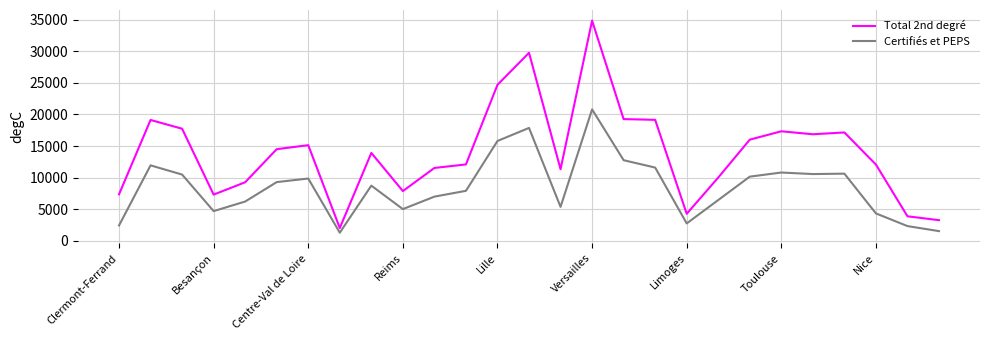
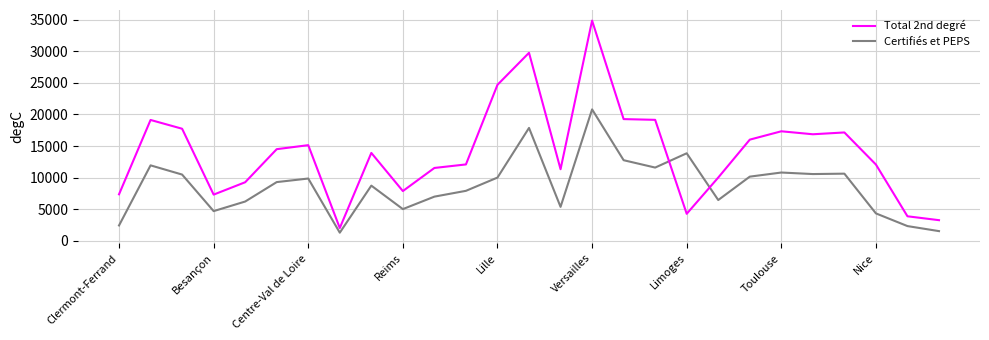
Certifiés et PEPS, Lille: 16000 -> 10000
Certifiés et PEPS, Limoges: 3000 -> 14000
